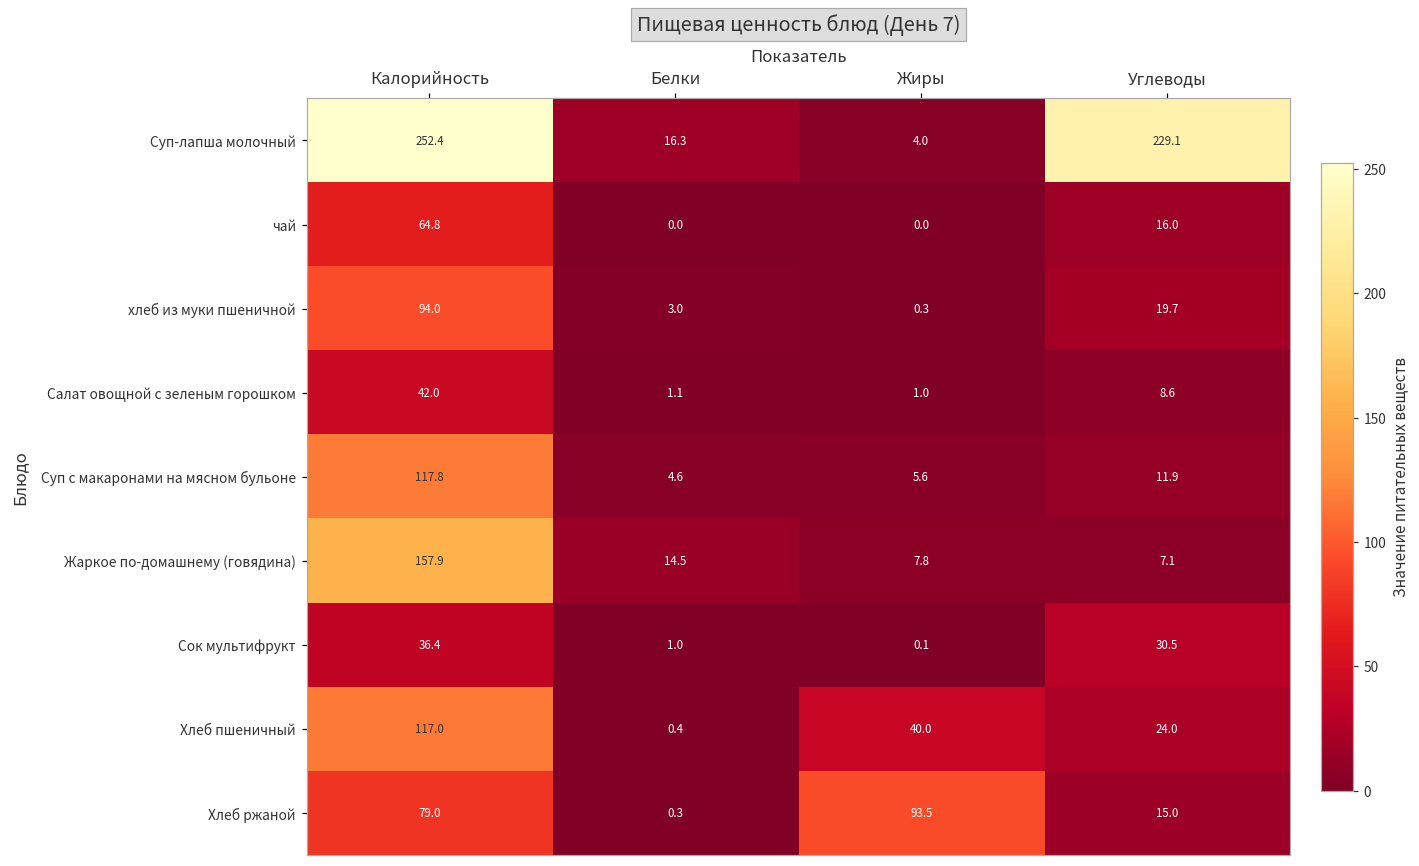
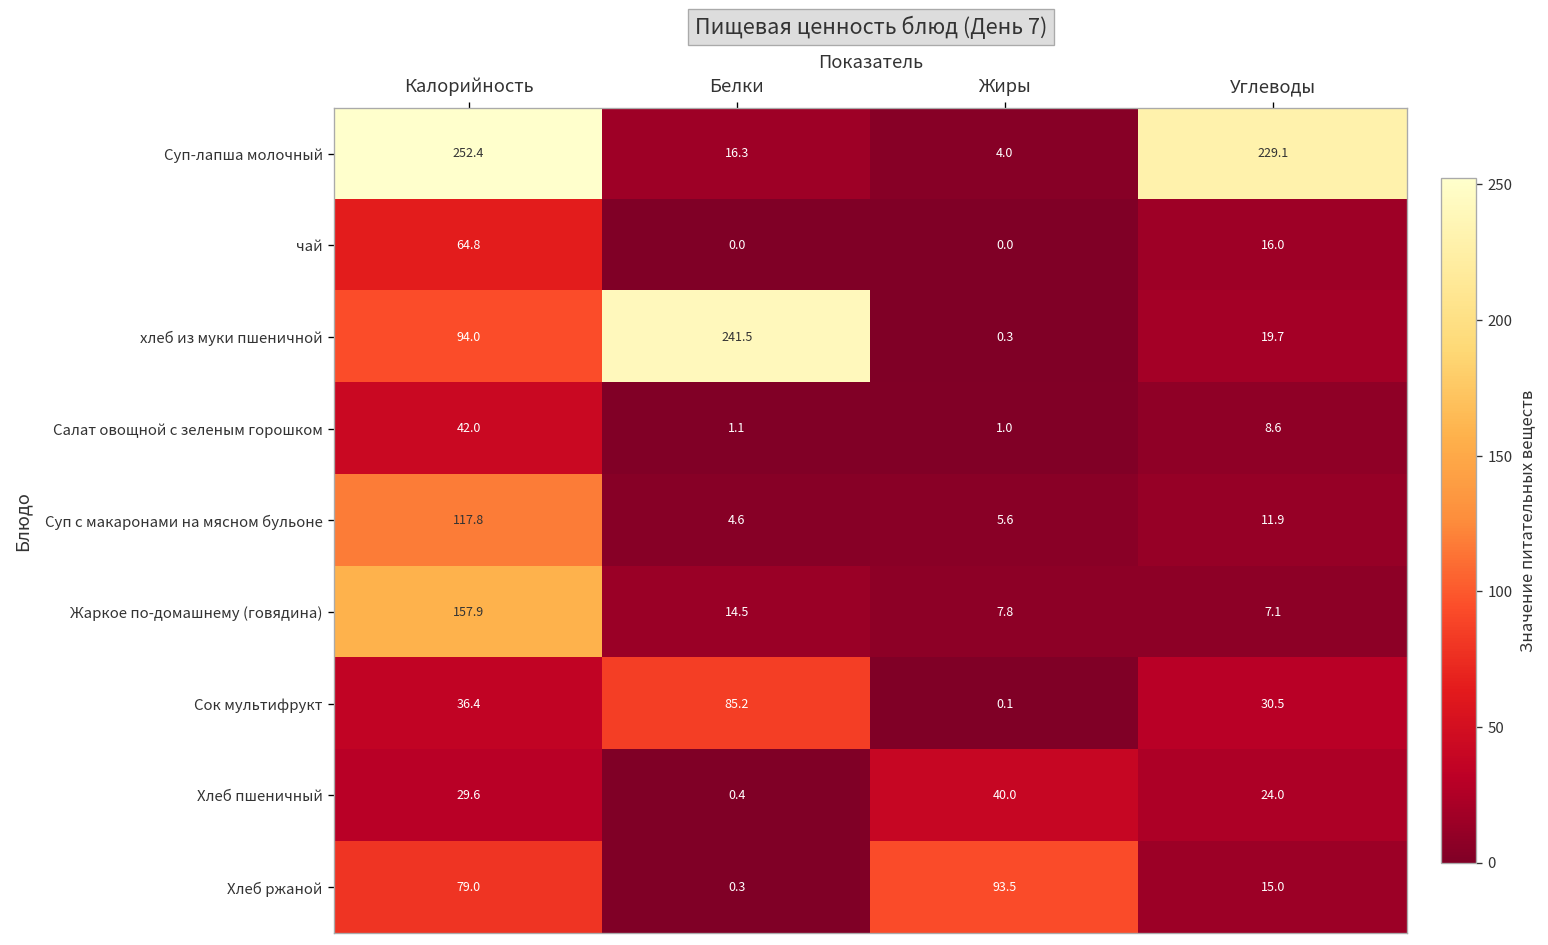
хлеб из муки пшеничной, Белки: 3.0 -> 241.5
Сок мультифрукт, Белки: 1.0 -> 85.2
Хлеб пшеничный, Калорийность: 117.0 -> 29.6
